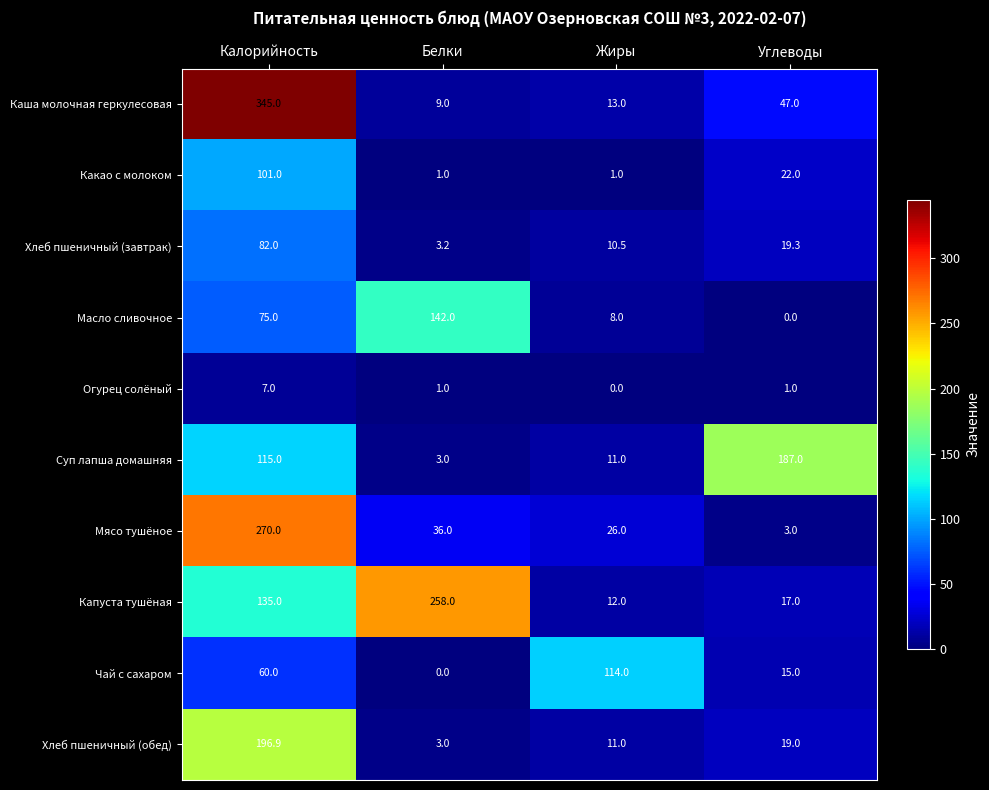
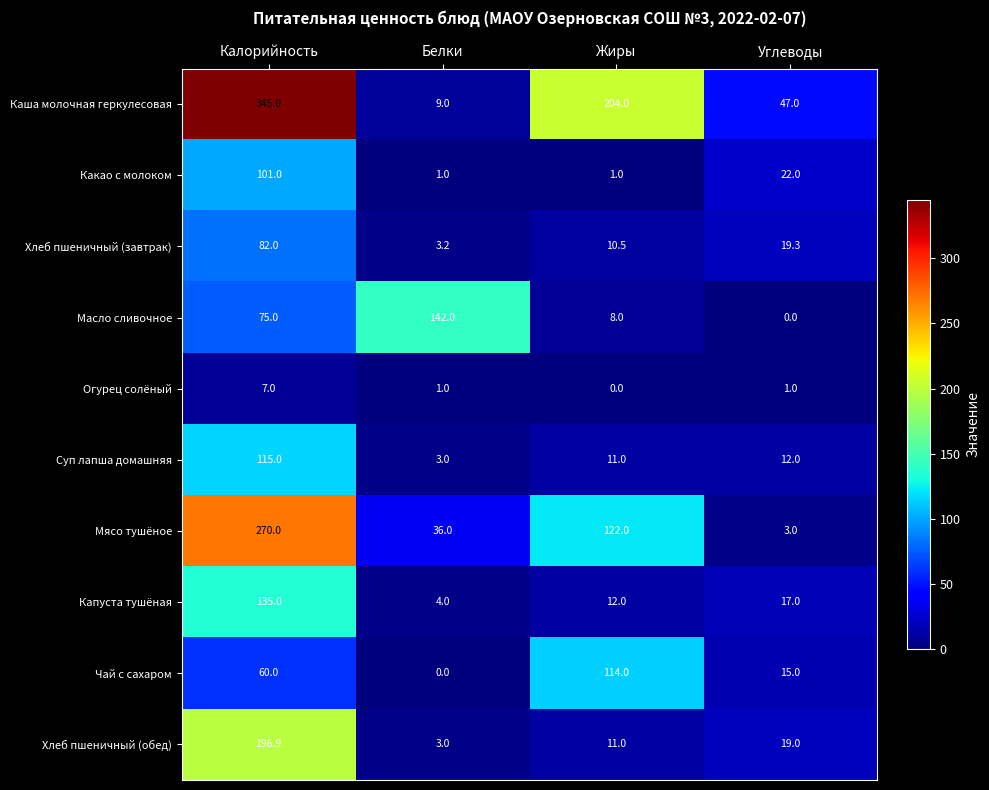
Каша молочная геркулесовая, Жиры: 13.0 -> 204.0
Суп лапша домашняя, Углеводы: 187.0 -> 12.0
Мясо тушёное, Жиры: 26.0 -> 122.0
Капуста тушёная, Белки: 258.0 -> 4.0
